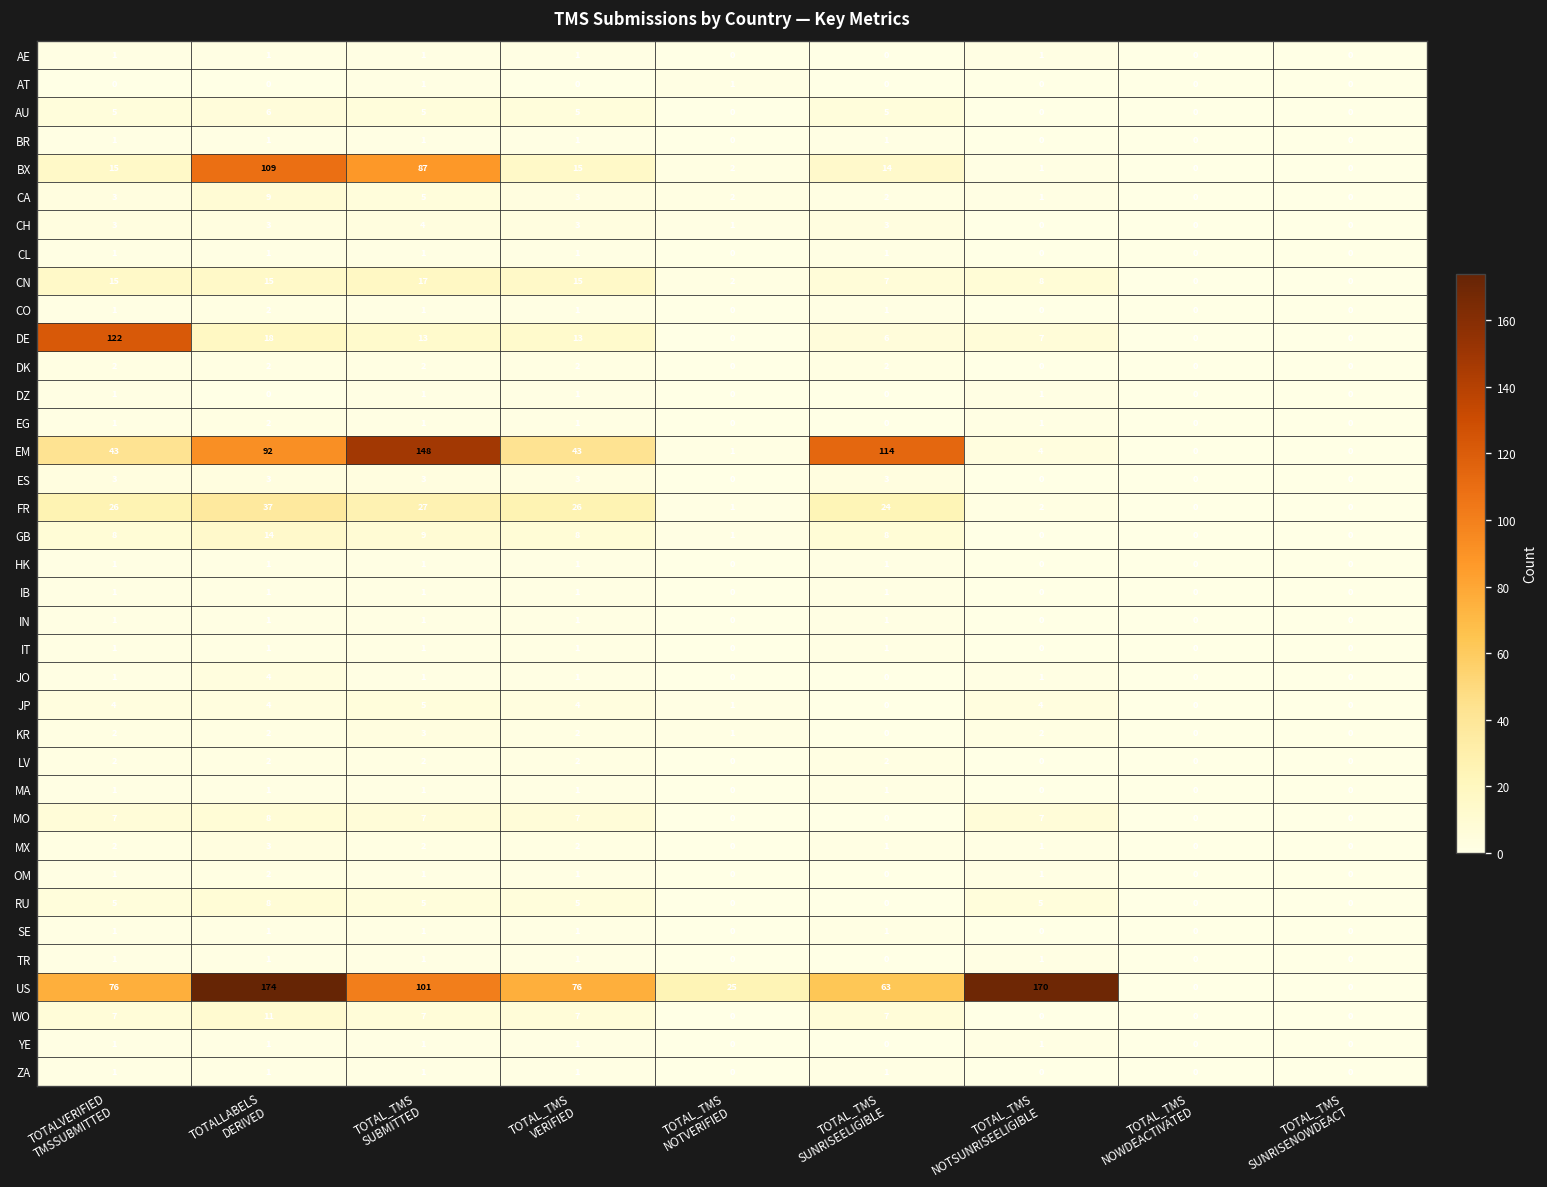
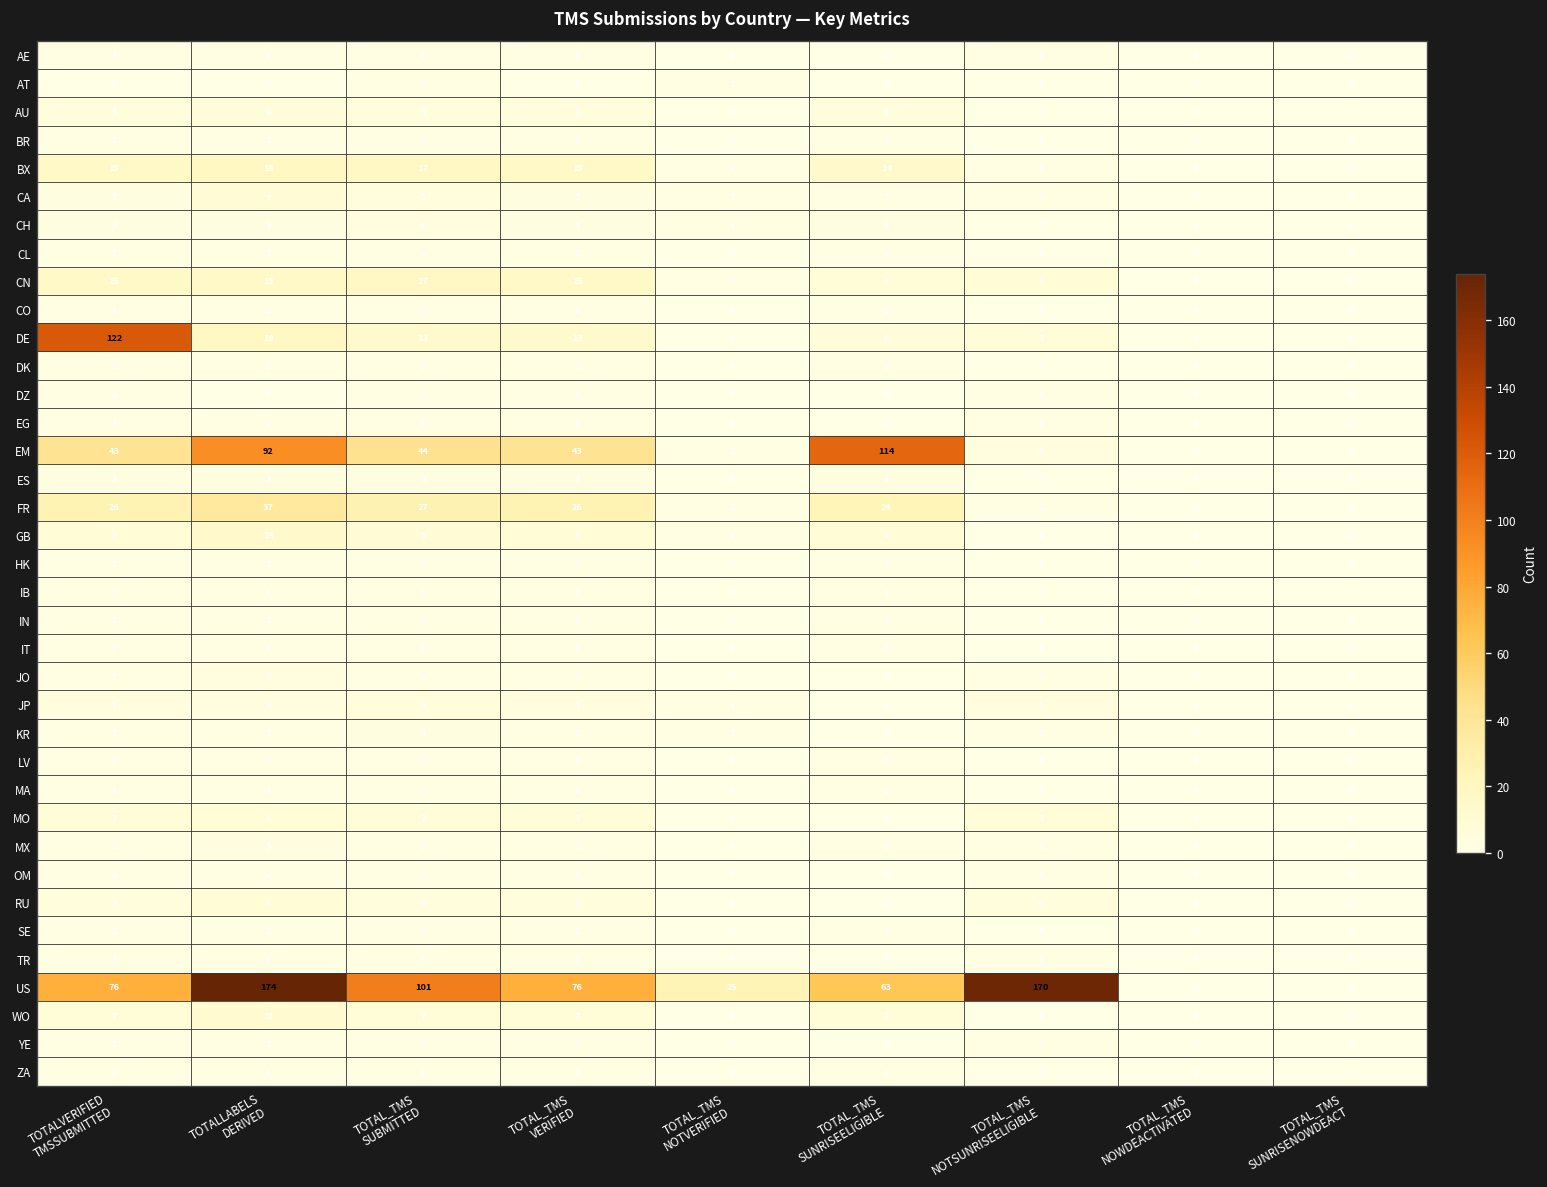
BX, TOTALLABELS DERIVED: 109 -> 18
BX, TOTAL_TMS SUBMITTED: 87 -> 17
EM, TOTAL_TMS SUBMITTED: 148 -> 44
